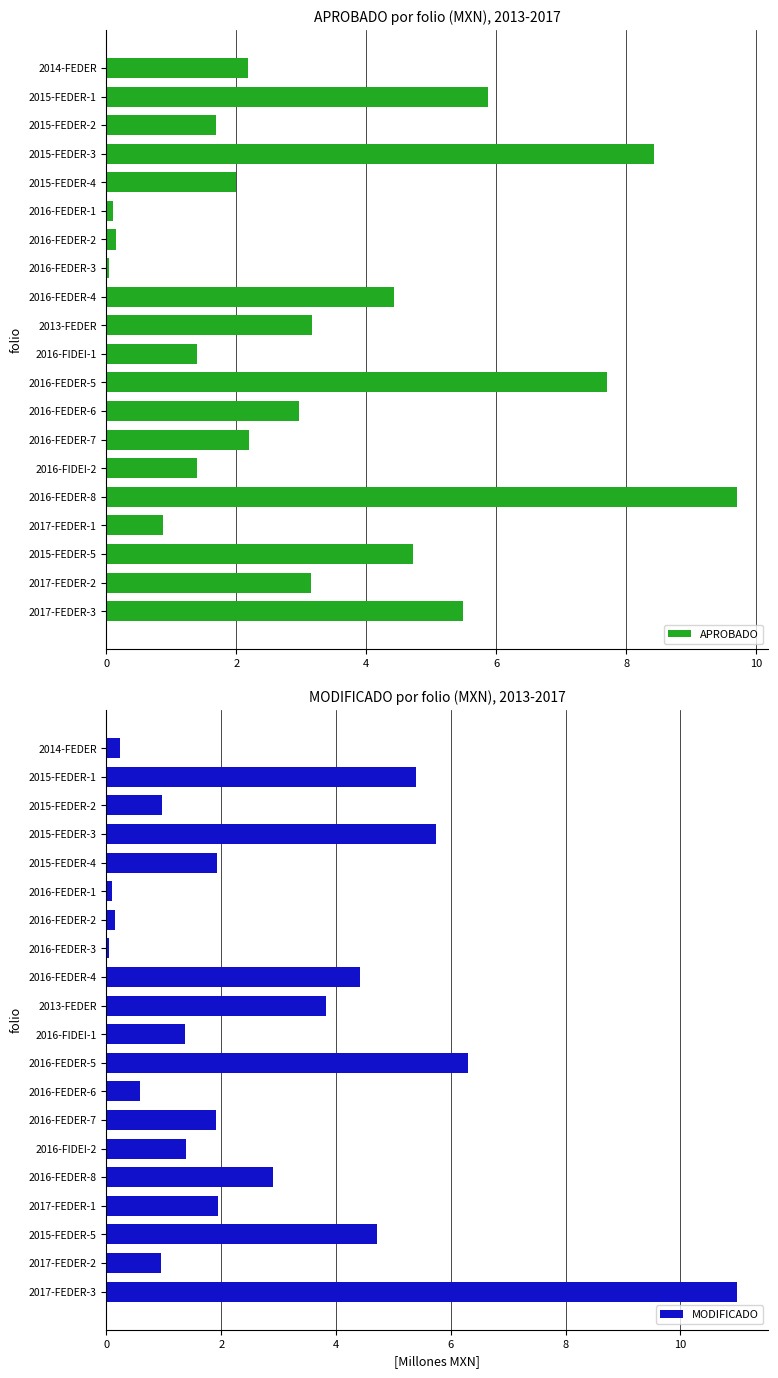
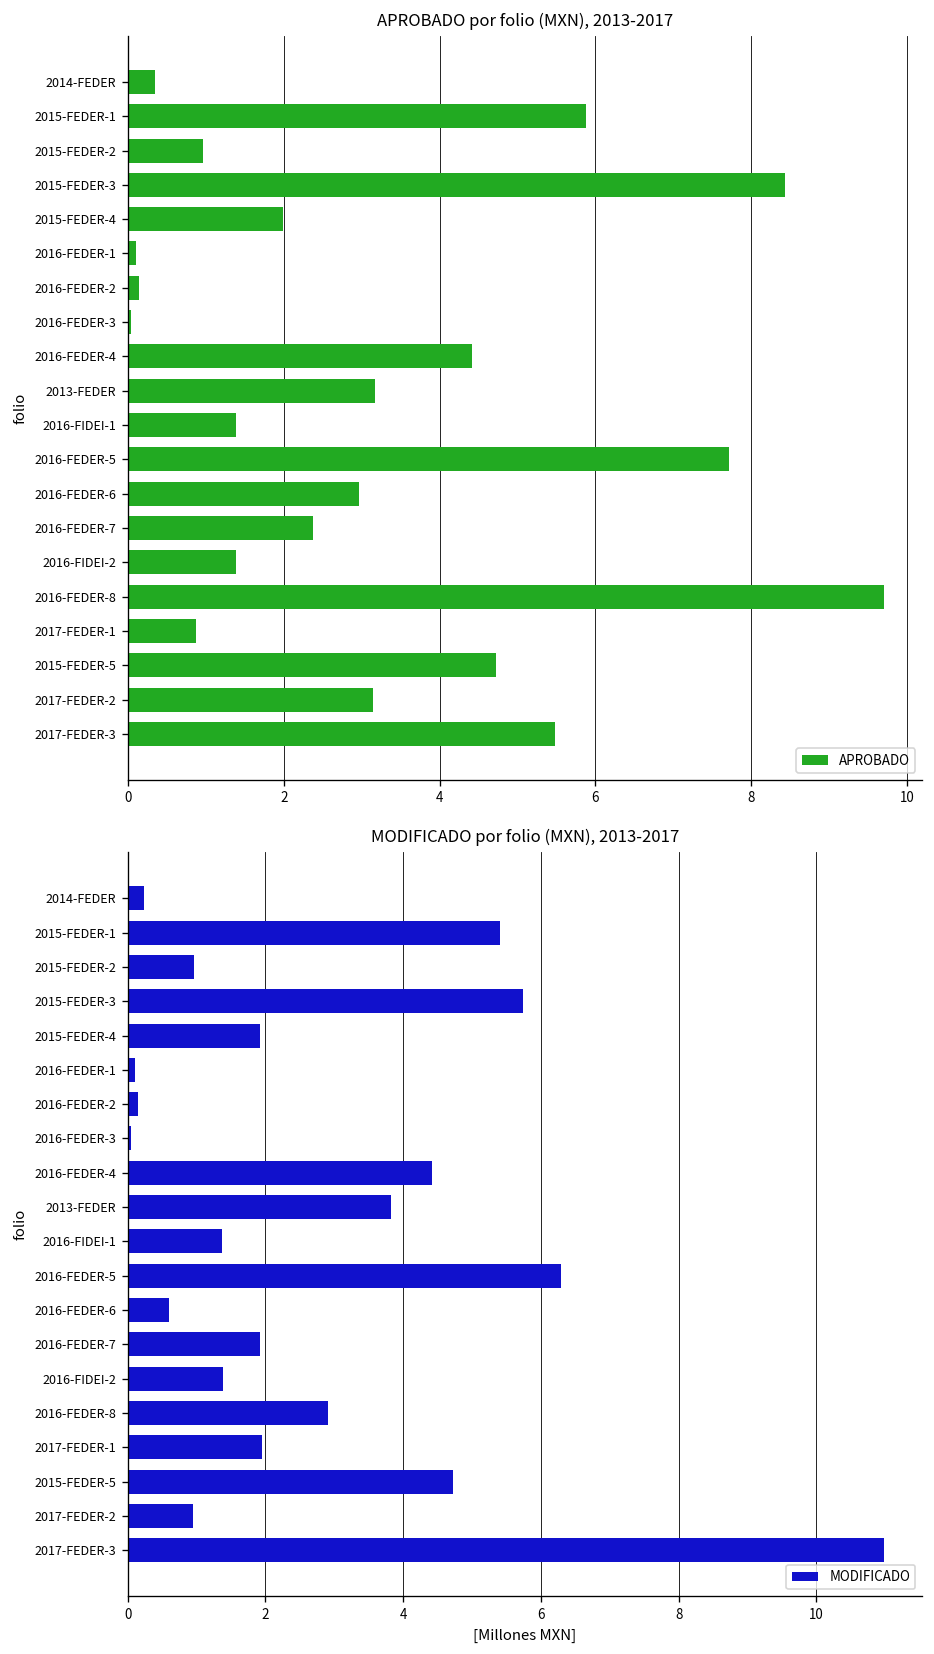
APROBADO por folio (MXN), 2013-2017, 2014-FEDER: 2.2 -> 0.3
APROBADO por folio (MXN), 2013-2017, 2015-FEDER-2: 1.7 -> 1.0
APROBADO por folio (MXN), 2013-2017, 2016-FEDER-7: 2.2 -> 2.4
